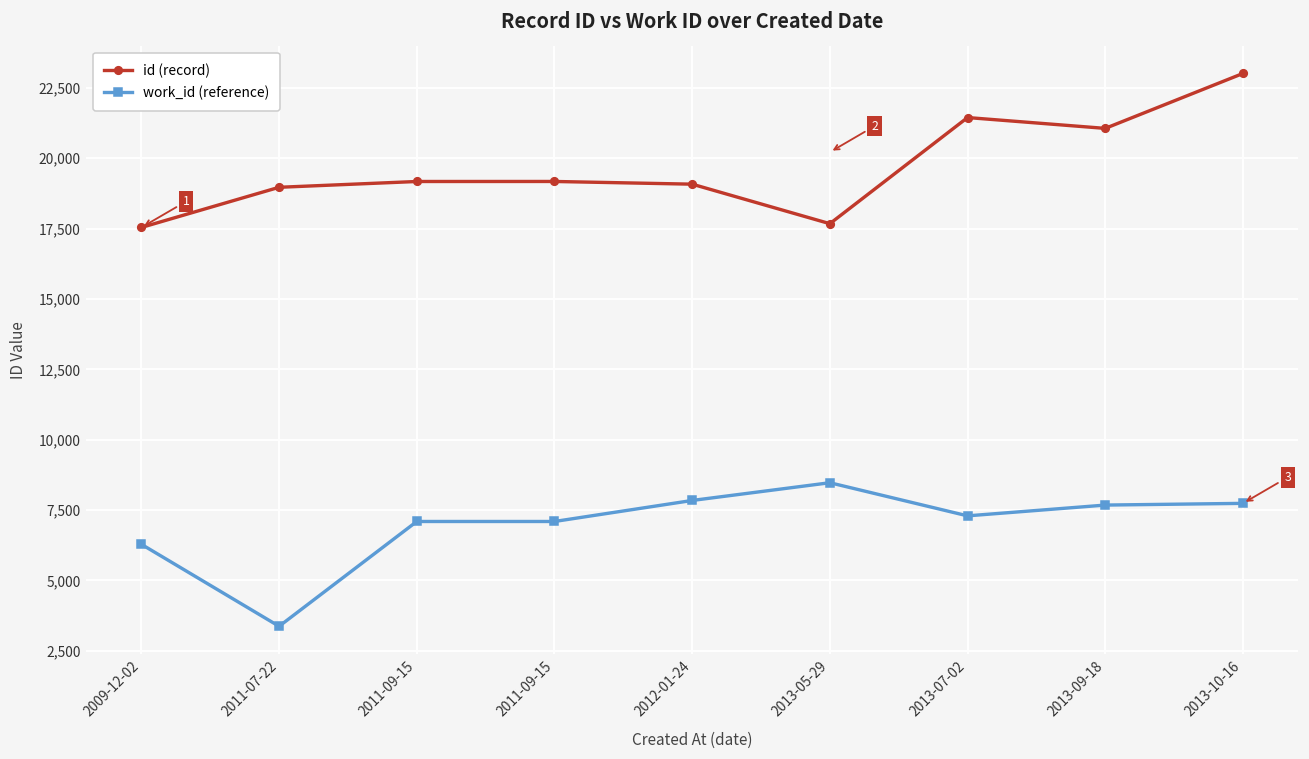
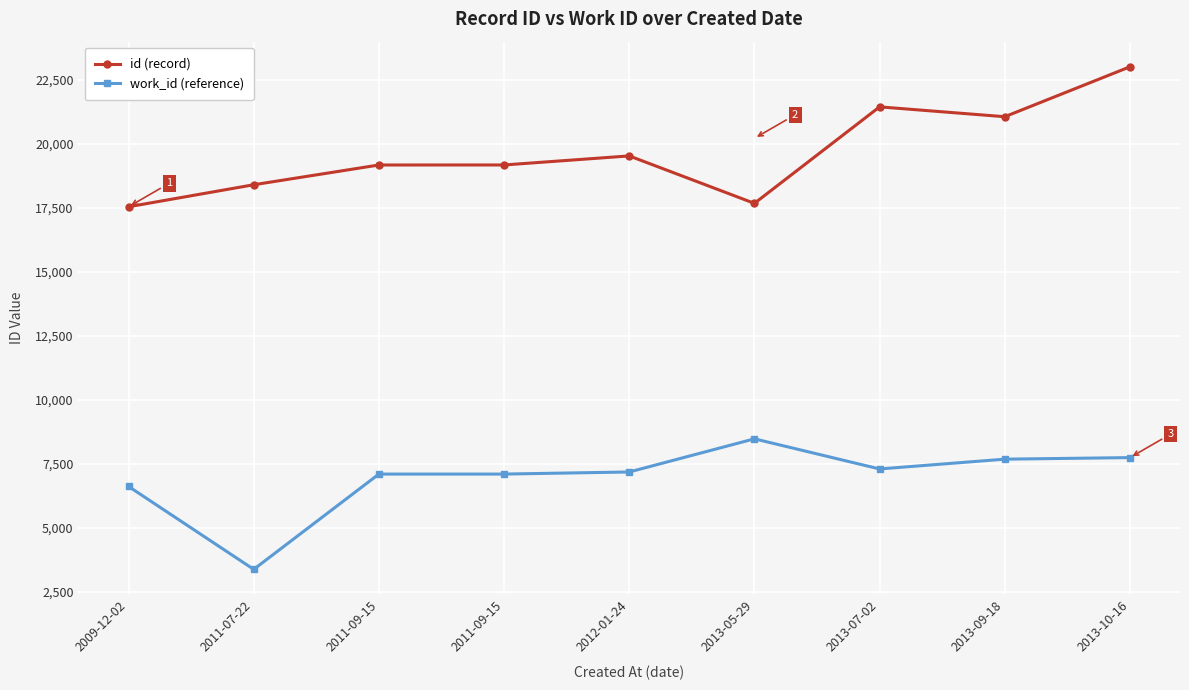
work_id (reference), 2009-12-02: 6,300 -> 6,600
id (record), 2011-07-22: 19,000 -> 18,400
id (record), 2012-01-24: 19,100 -> 19,500
work_id (reference), 2012-01-24: 7,800 -> 7,200
